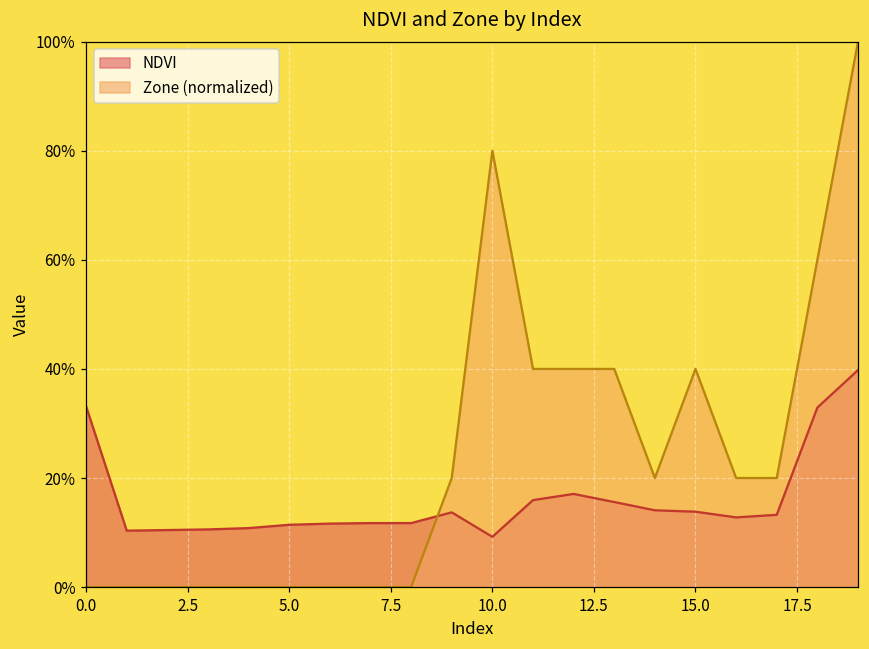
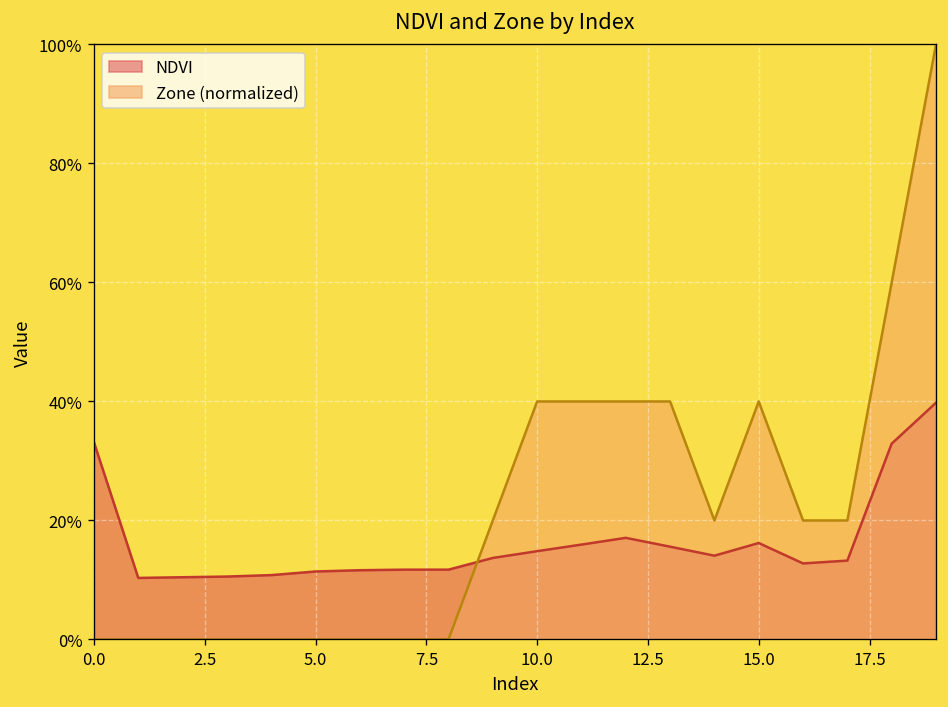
NDVI, 10.0: 9% -> 15%
Zone (normalized), 10.0: 80% -> 40%
NDVI, 15.0: 14% -> 16%
